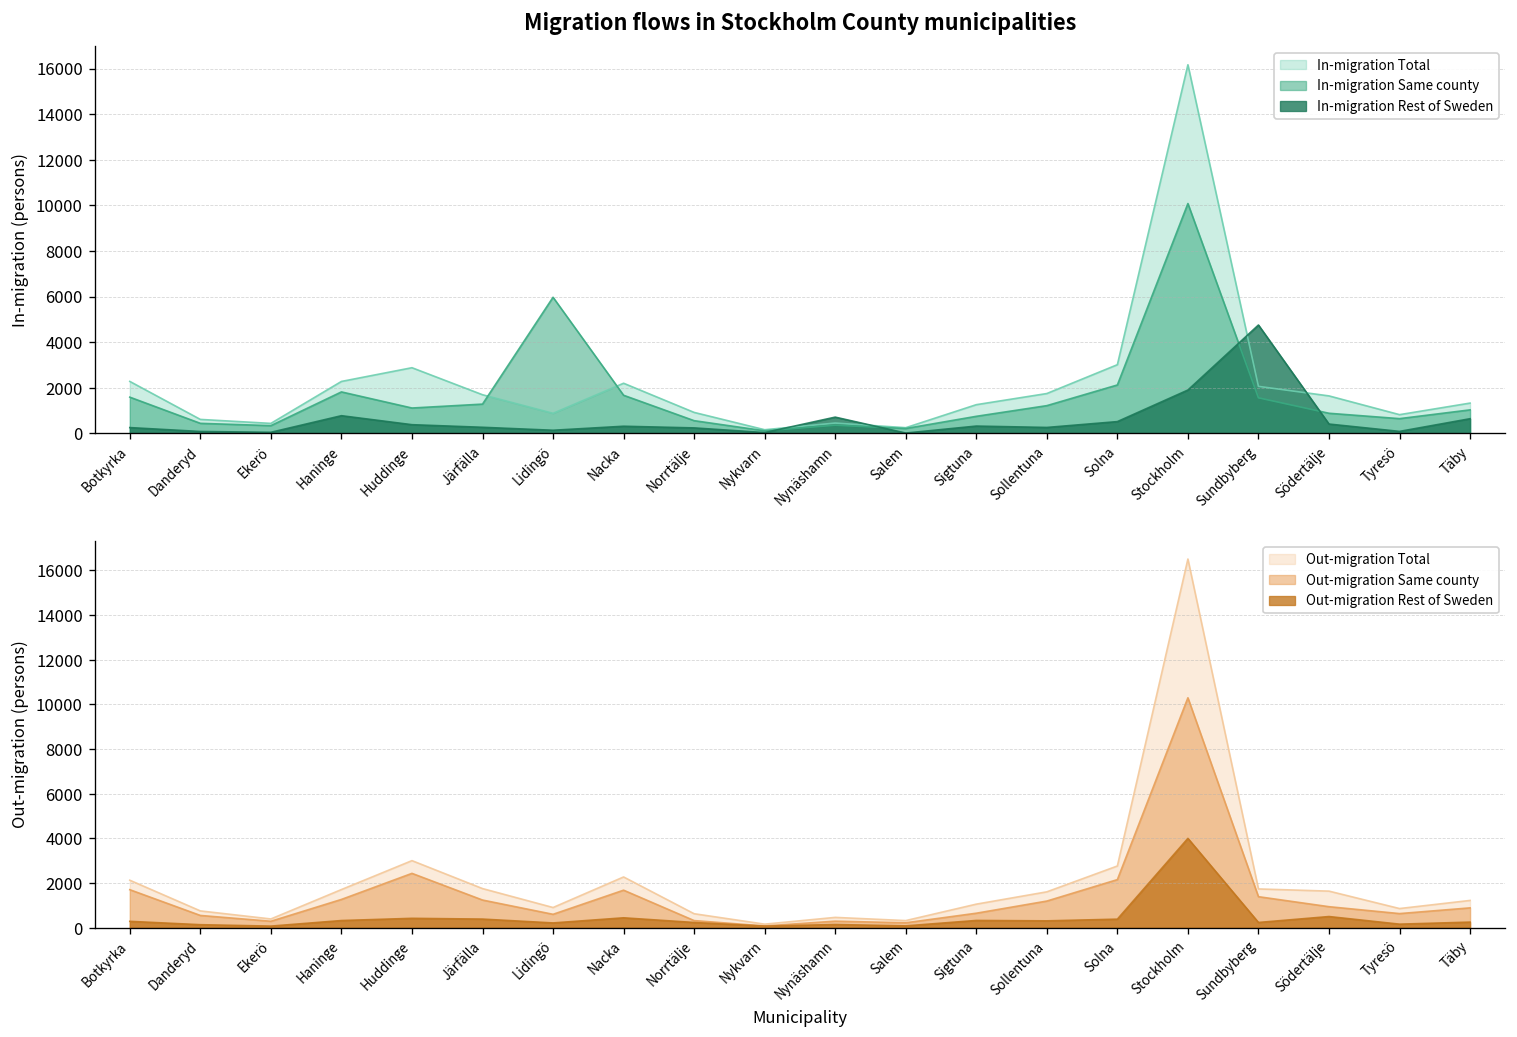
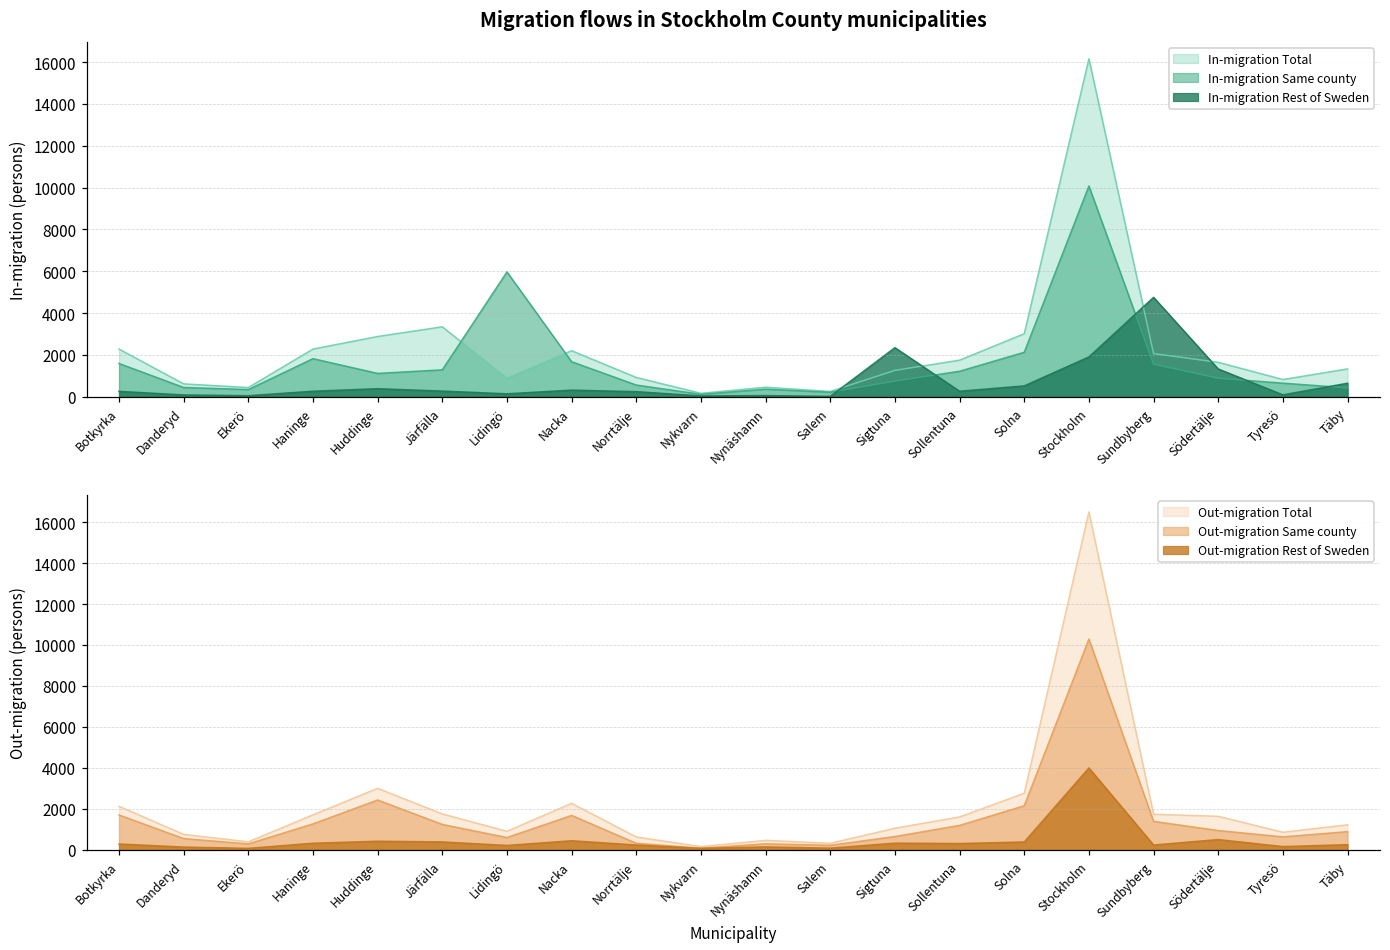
Migration flows in Stockholm County municipalities, In-migration Rest of Sweden, Haninge: 800 -> 300
Migration flows in Stockholm County municipalities, In-migration Total, Järfälla: 1700 -> 3300
Migration flows in Stockholm County municipalities, In-migration Rest of Sweden, Nynäshamn: 700 -> 100
Migration flows in Stockholm County municipalities, In-migration Rest of Sweden, Sigtuna: 300 -> 2300
Migration flows in Stockholm County municipalities, In-migration Rest of Sweden, Södertälje: 400 -> 1300
Migration flows in Stockholm County municipalities, In-migration Same county, Täby: 1000 -> 400
